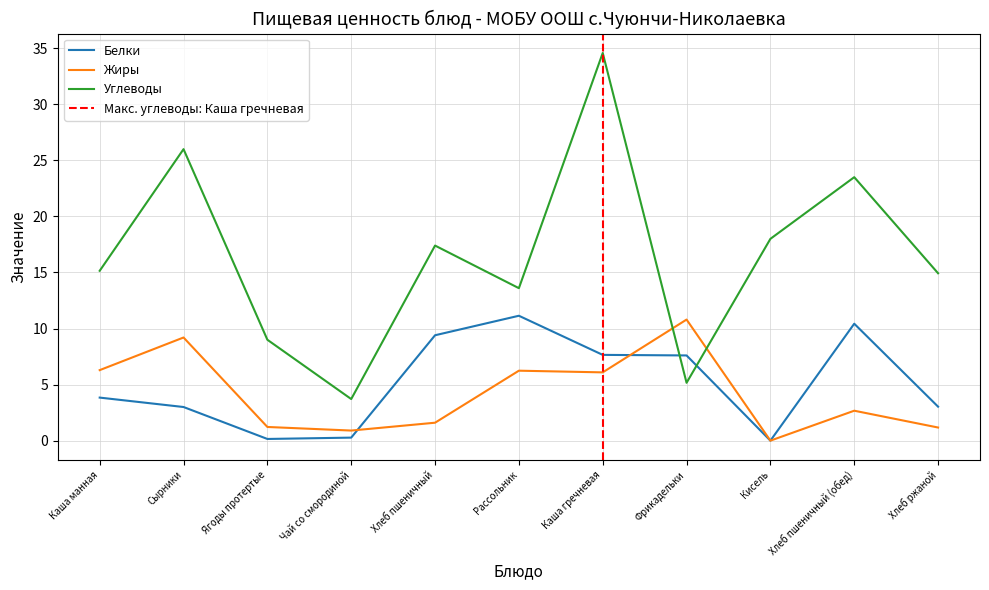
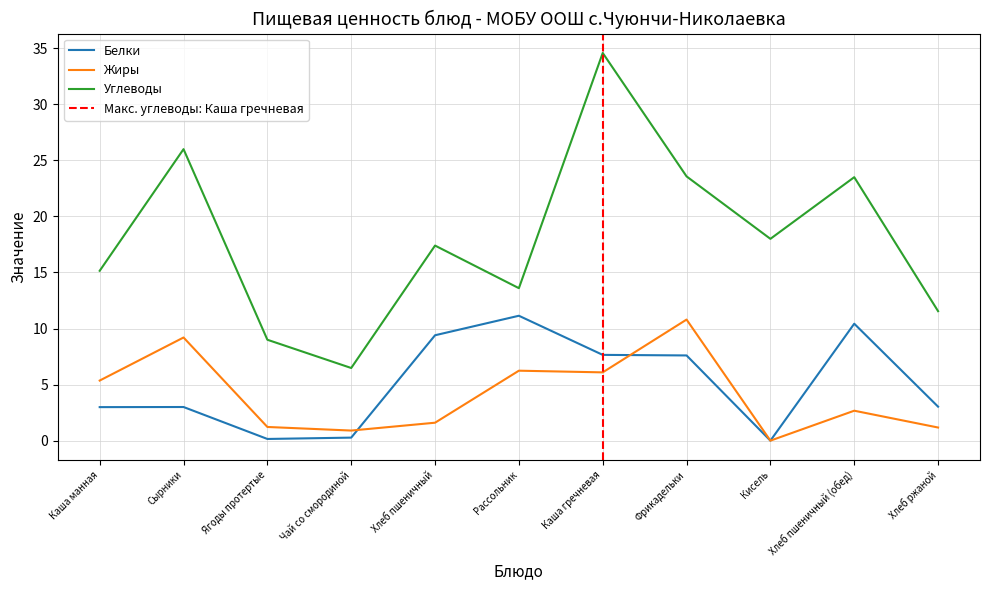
Белки, Каша манная: 3.8 -> 3.0
Жиры, Каша манная: 6.3 -> 5.4
Углеводы, Чай со смородиной: 3.7 -> 6.5
Углеводы, Фрикадельки: 5.2 -> 23.6
Углеводы, Хлеб ржаной: 14.9 -> 11.6
